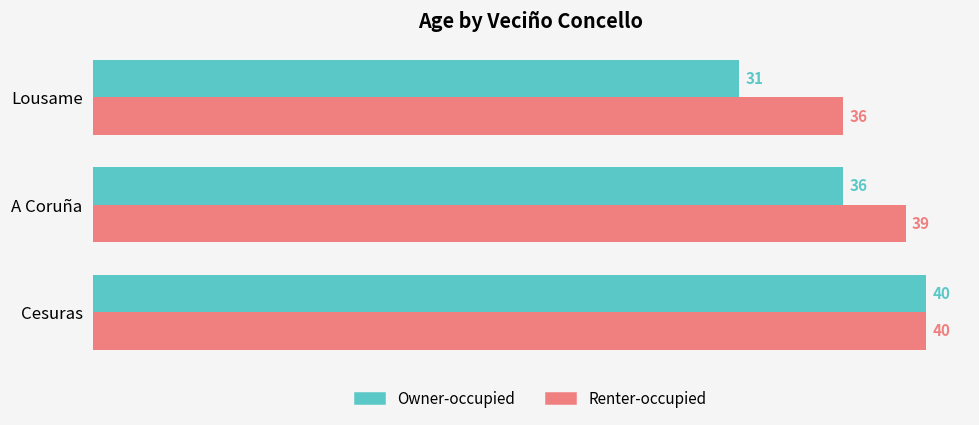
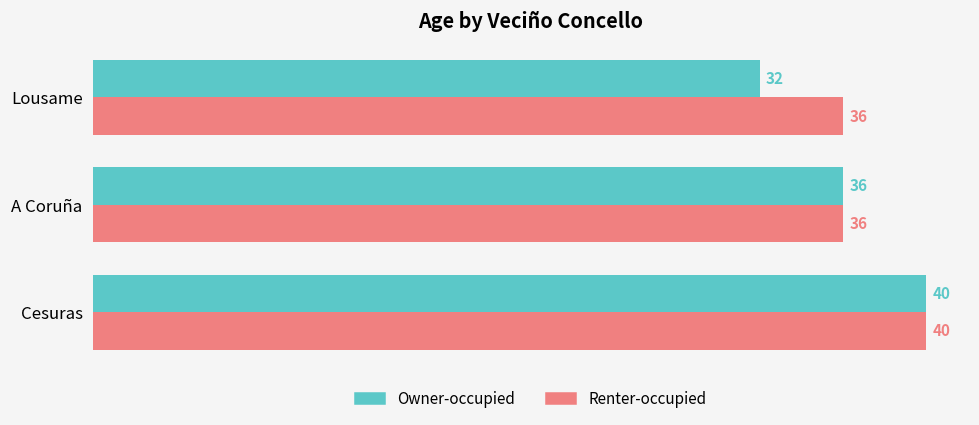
Owner-occupied, Lousame: 31 -> 32
Renter-occupied, A Coruña: 39 -> 36
